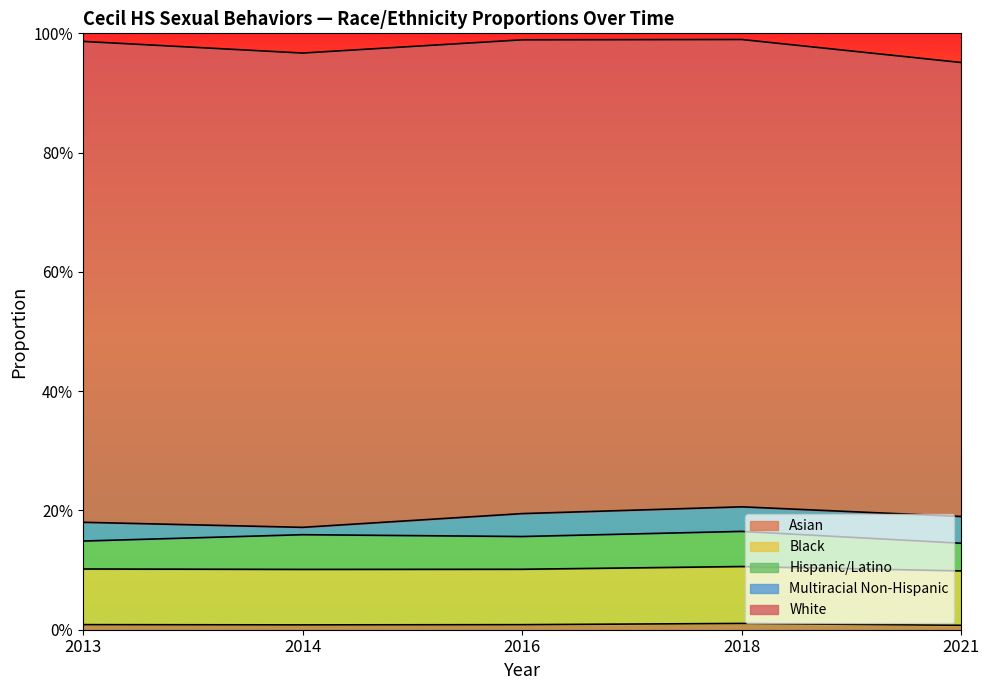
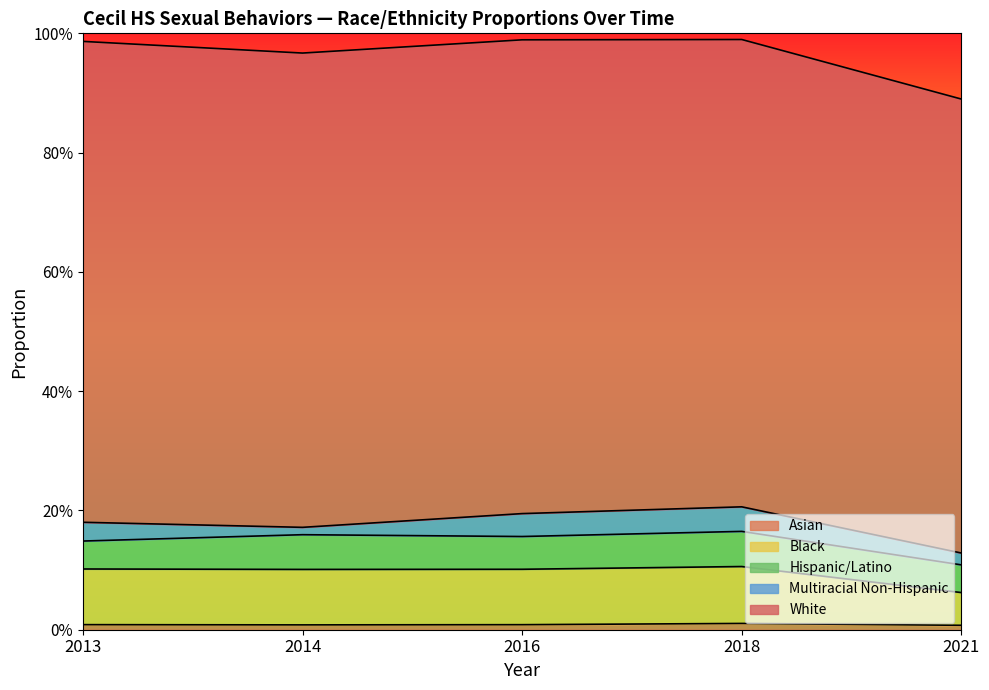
Black, 2021: 9% -> 5%
Multiracial Non-Hispanic, 2021: 4% -> 2%
